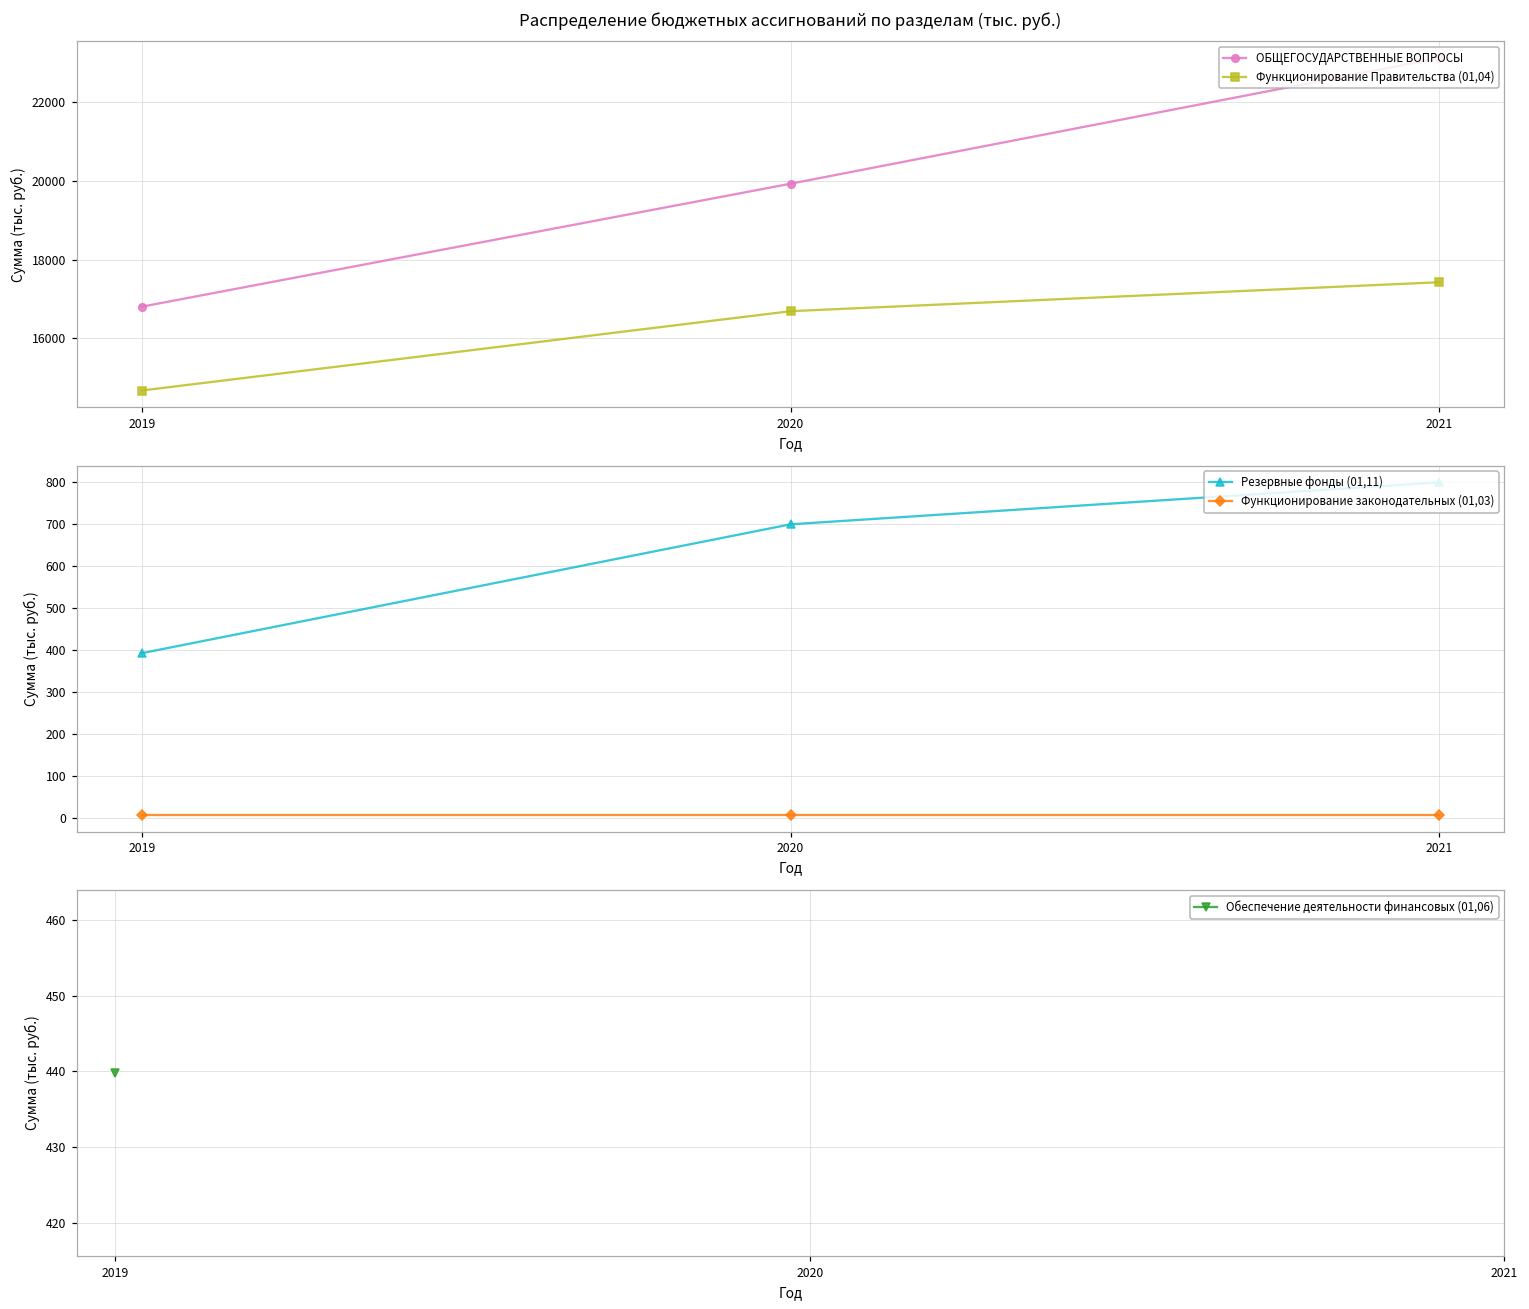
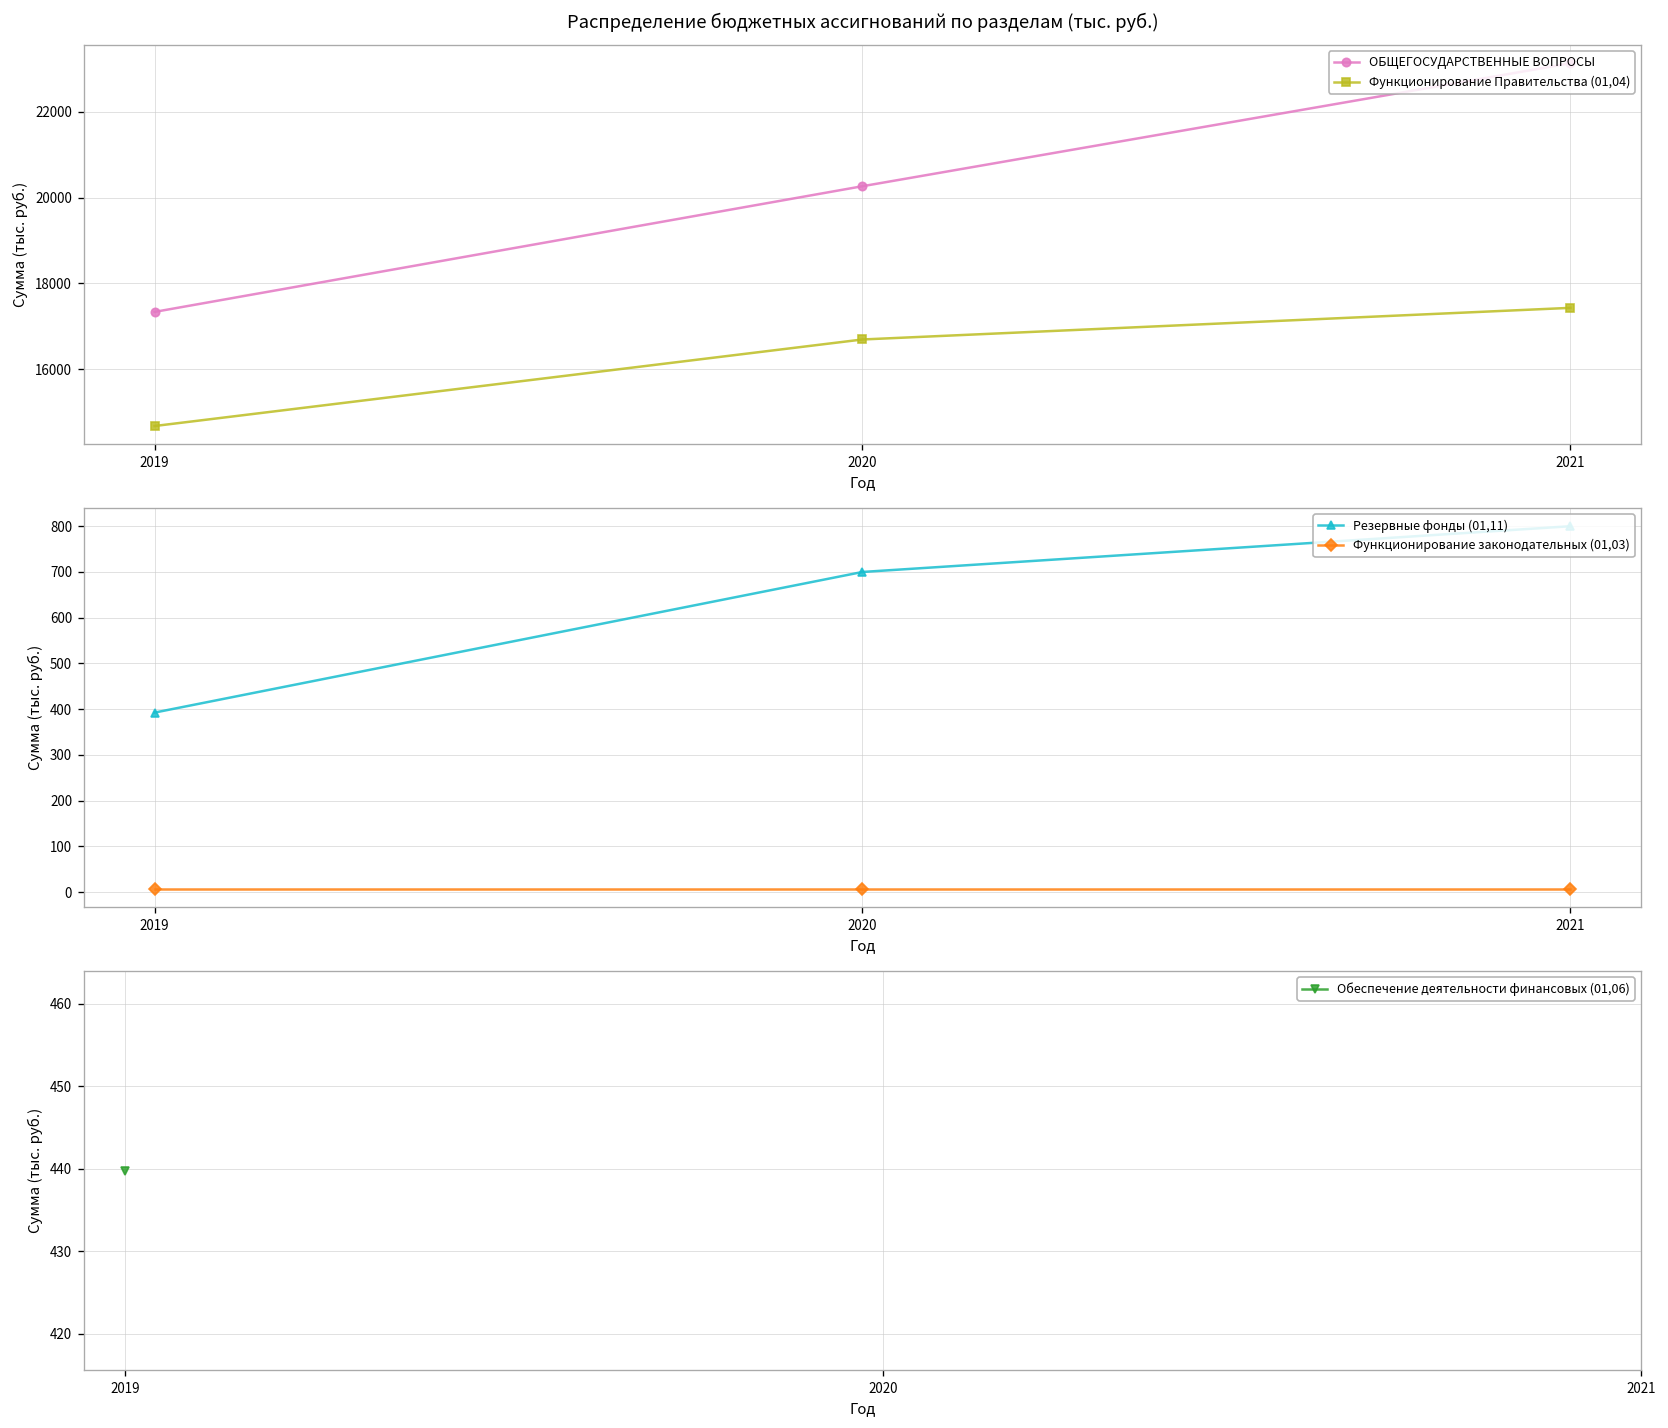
Распределение бюджетных ассигнований по разделам (тыс. руб.), ОБЩЕГОСУДАРСТВЕННЫЕ ВОПРОСЫ, 2019: 16800 -> 17300
Распределение бюджетных ассигнований по разделам (тыс. руб.), ОБЩЕГОСУДАРСТВЕННЫЕ ВОПРОСЫ, 2020: 19900 -> 20300
